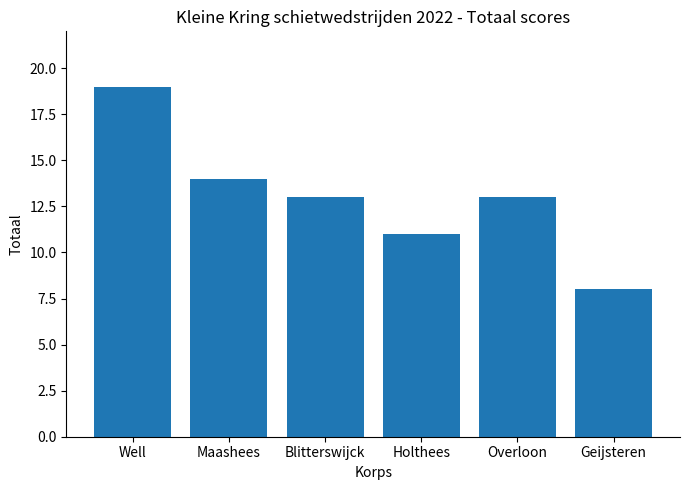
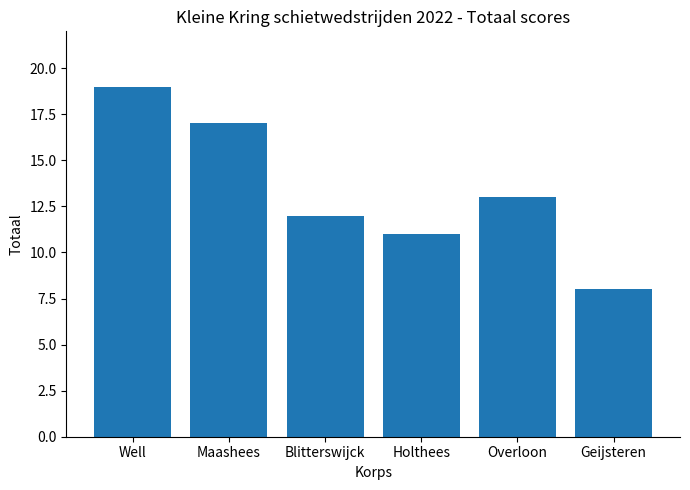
Maashees: 14 -> 17
Blitterswijck: 13 -> 12
